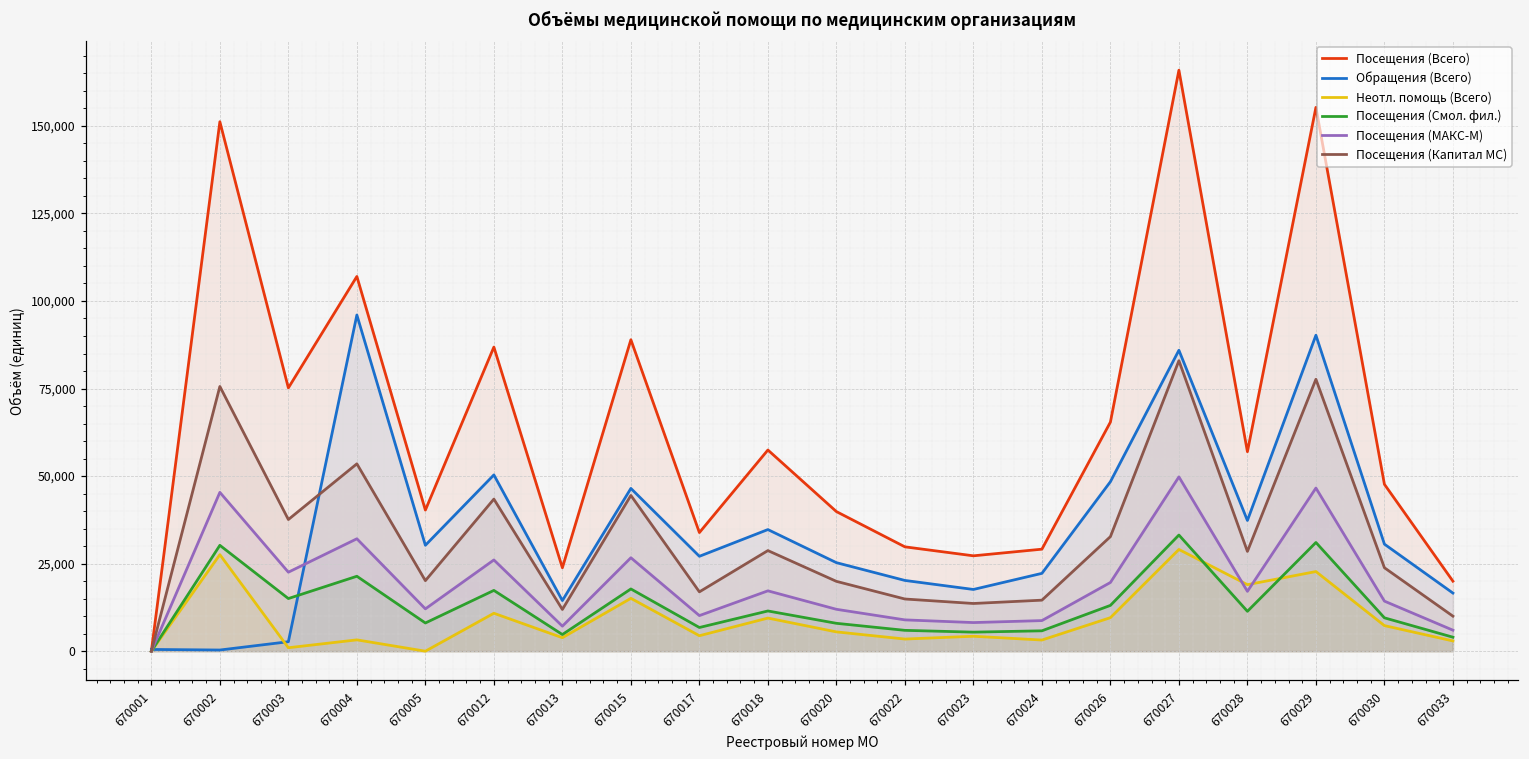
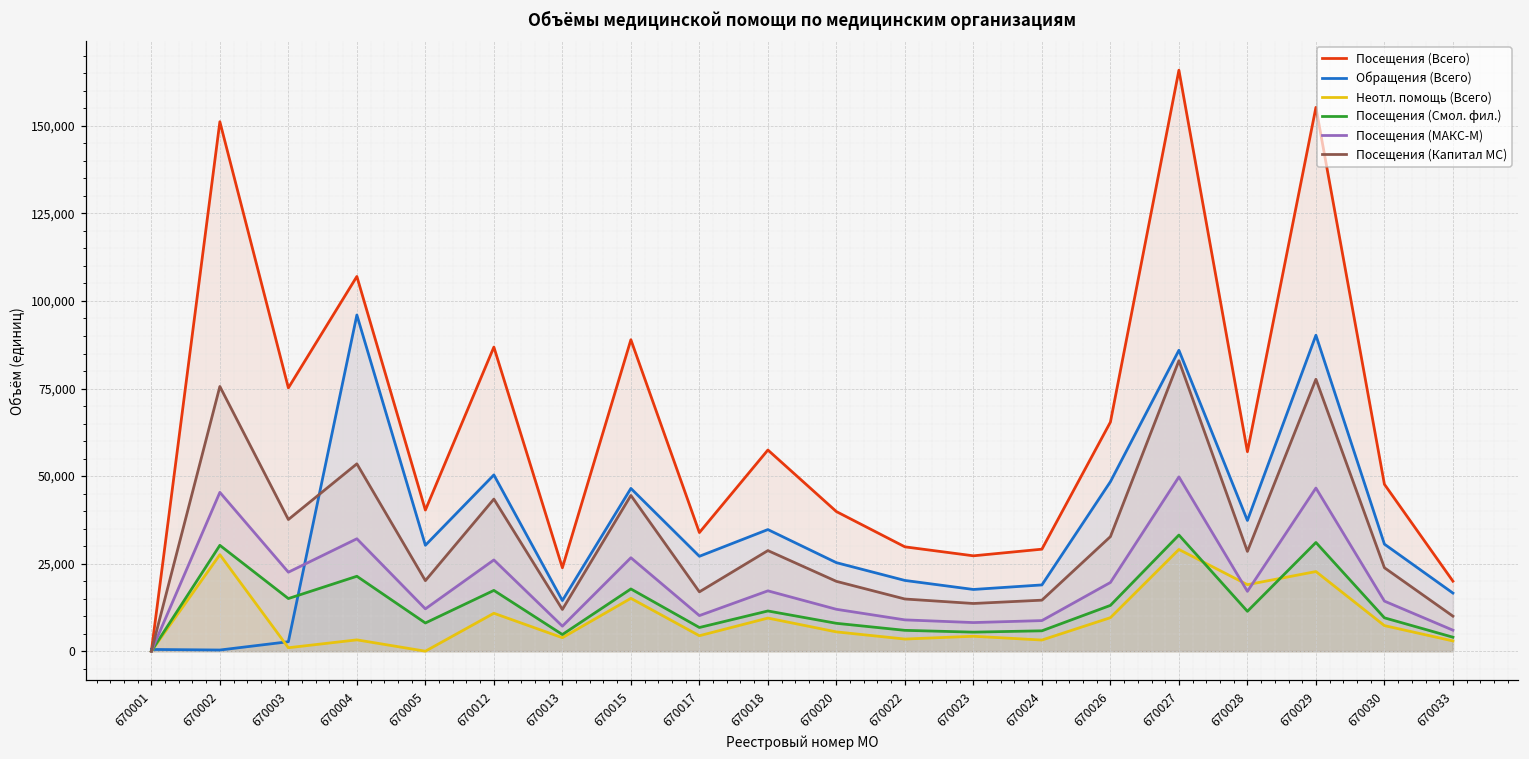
Обращения (Всего), 670024: 22,000 -> 19,000
